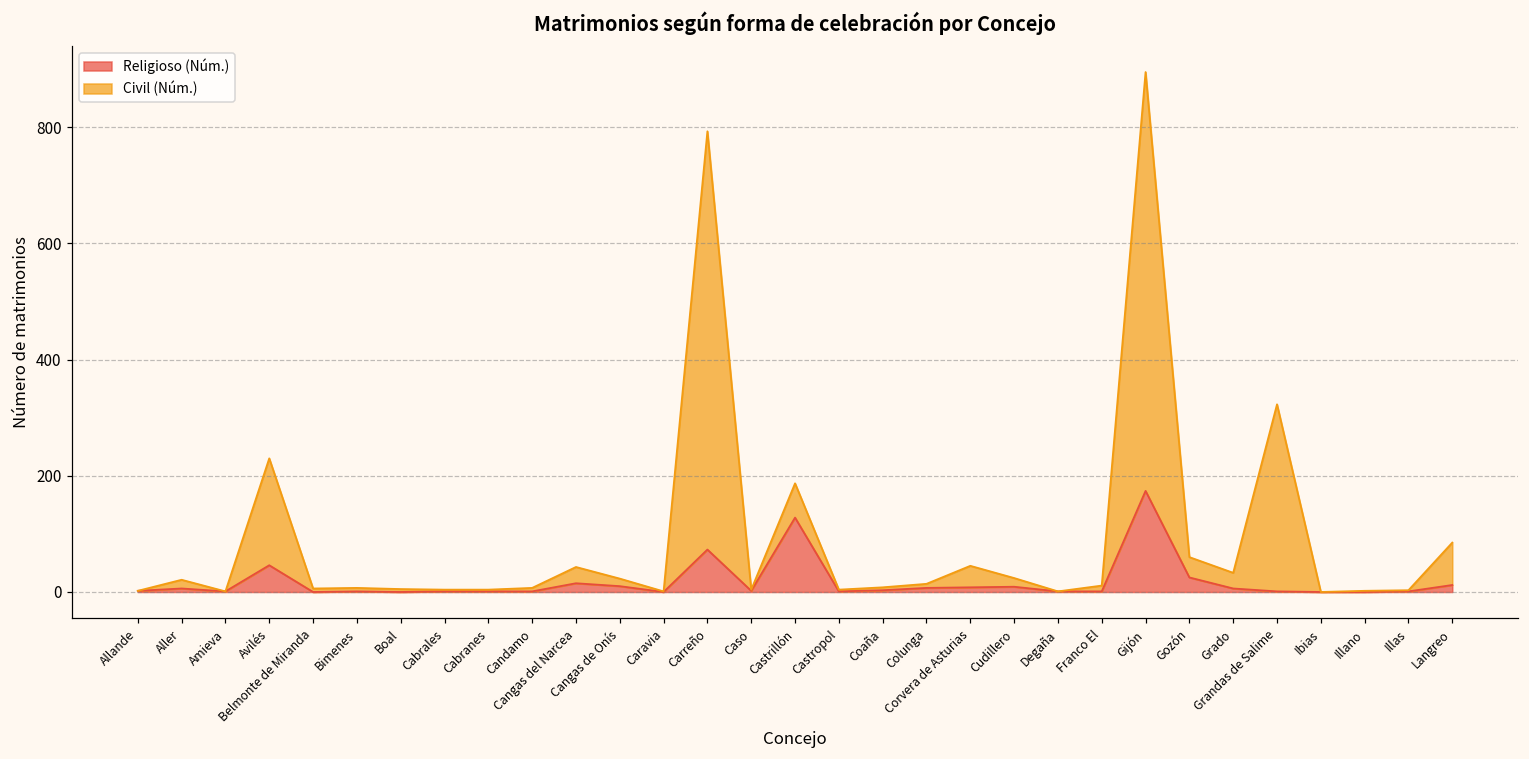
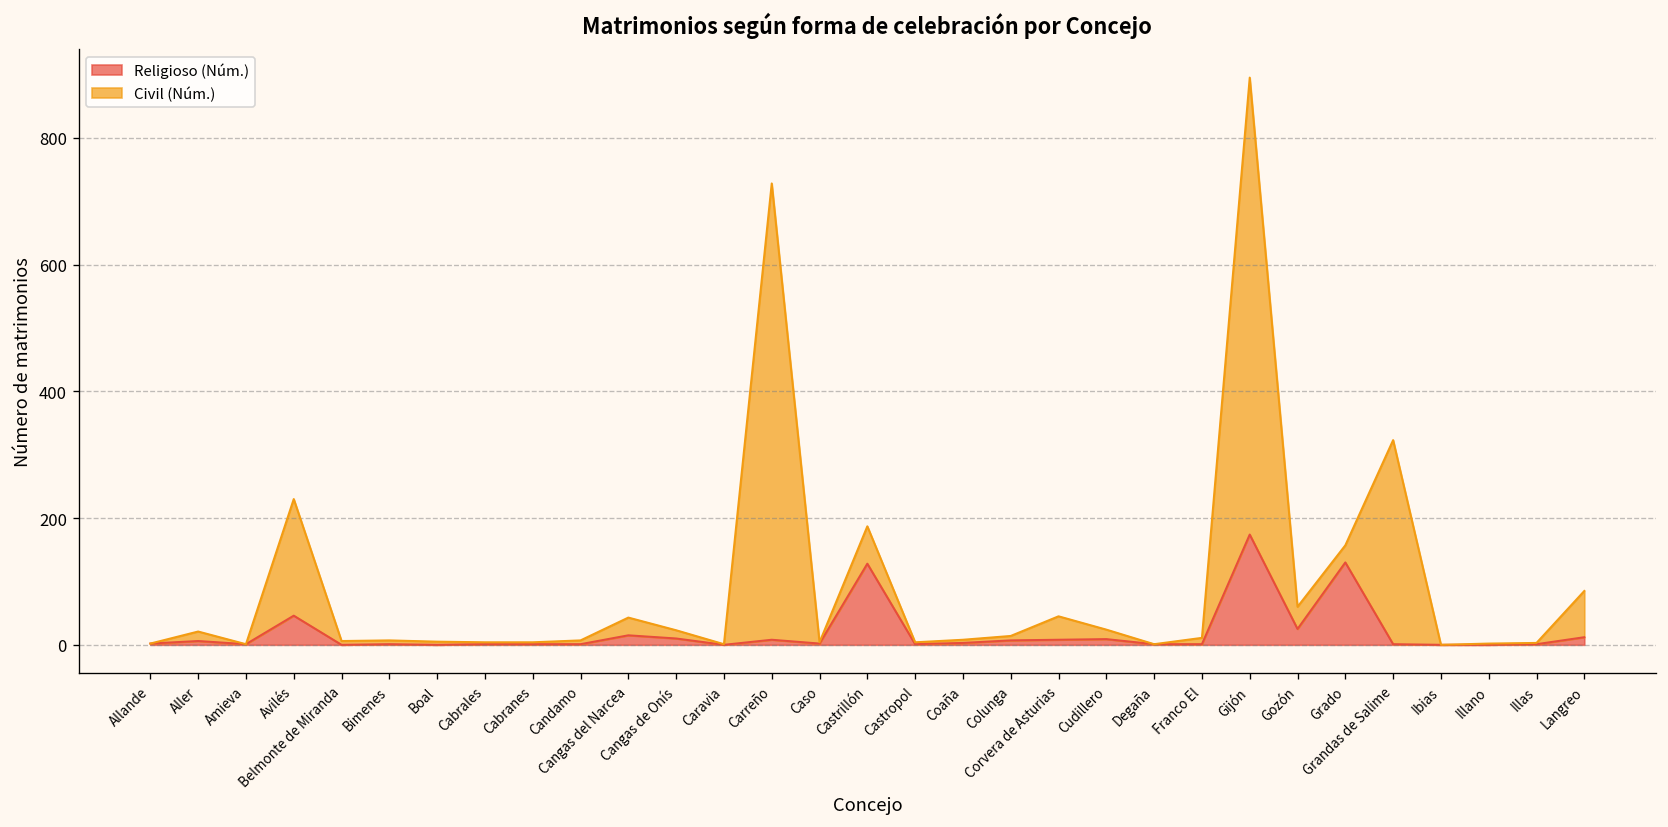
Religioso (Núm.), Carreño: 70 -> 10
Religioso (Núm.), Grado: 10 -> 130
